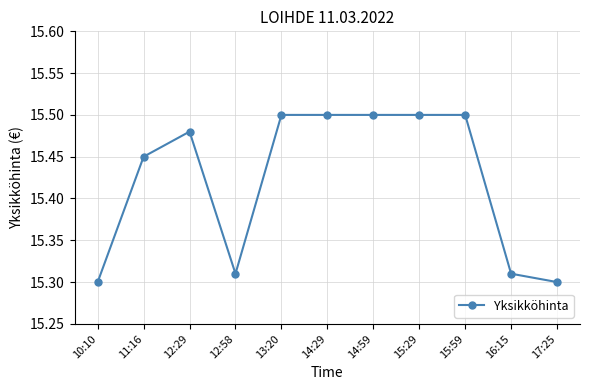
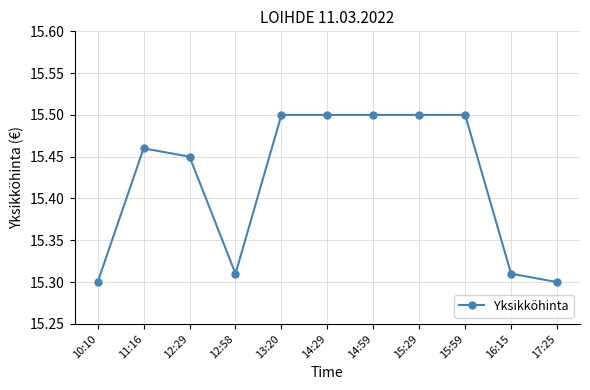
11:16: 15.45 -> 15.46
12:29: 15.48 -> 15.45
